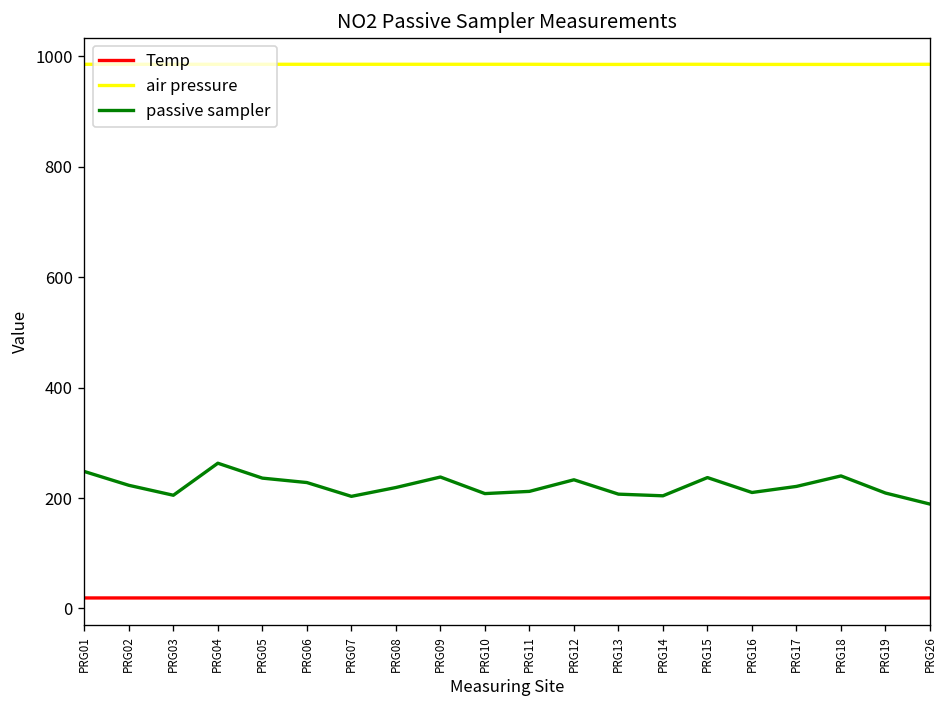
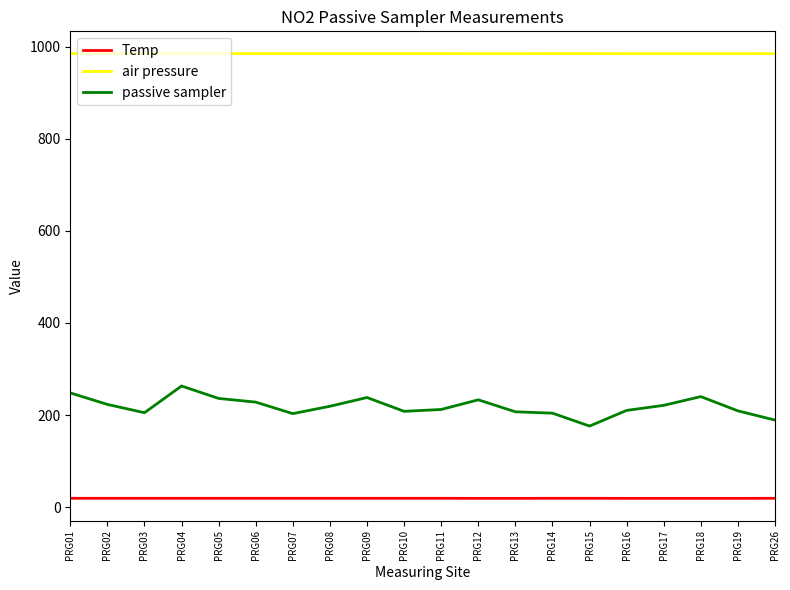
passive sampler, PRG15: 240 -> 180
